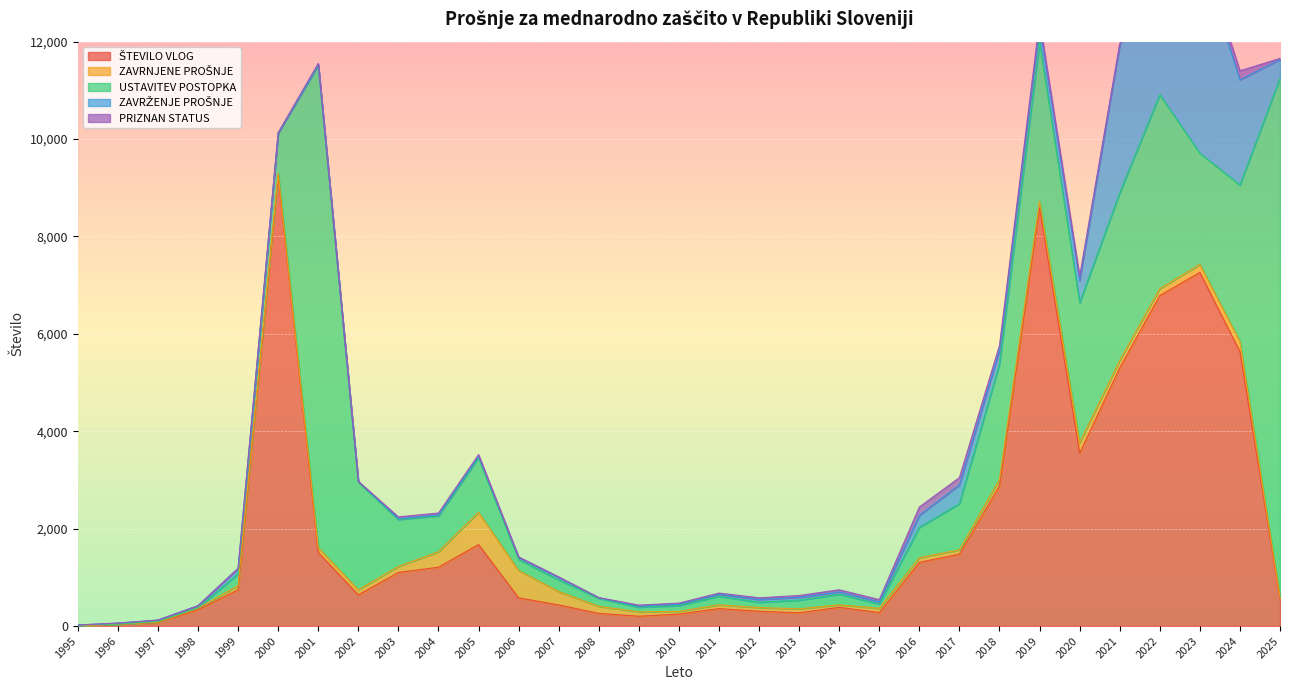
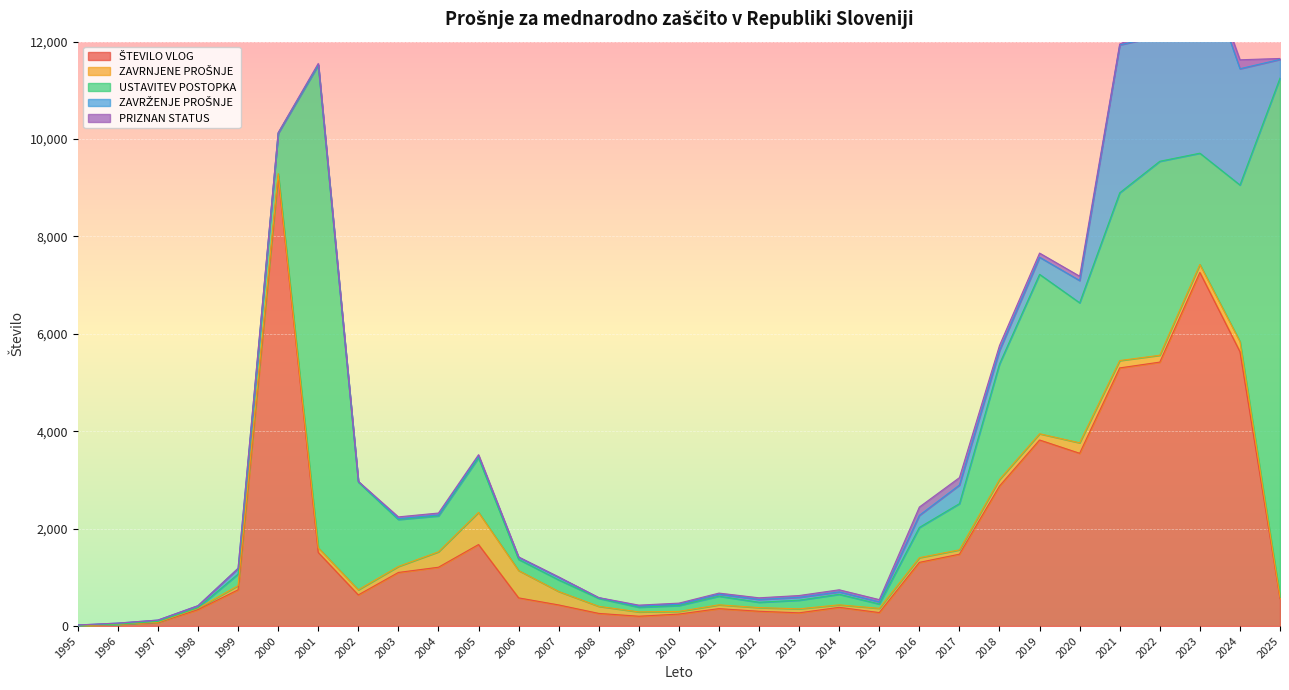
ŠTEVILO VLOG, 2019: 8,600 -> 3,800
ŠTEVILO VLOG, 2022: 6,800 -> 5,400
ZAVRŽENJE PROŠNJE, 2024: 2,200 -> 2,400
